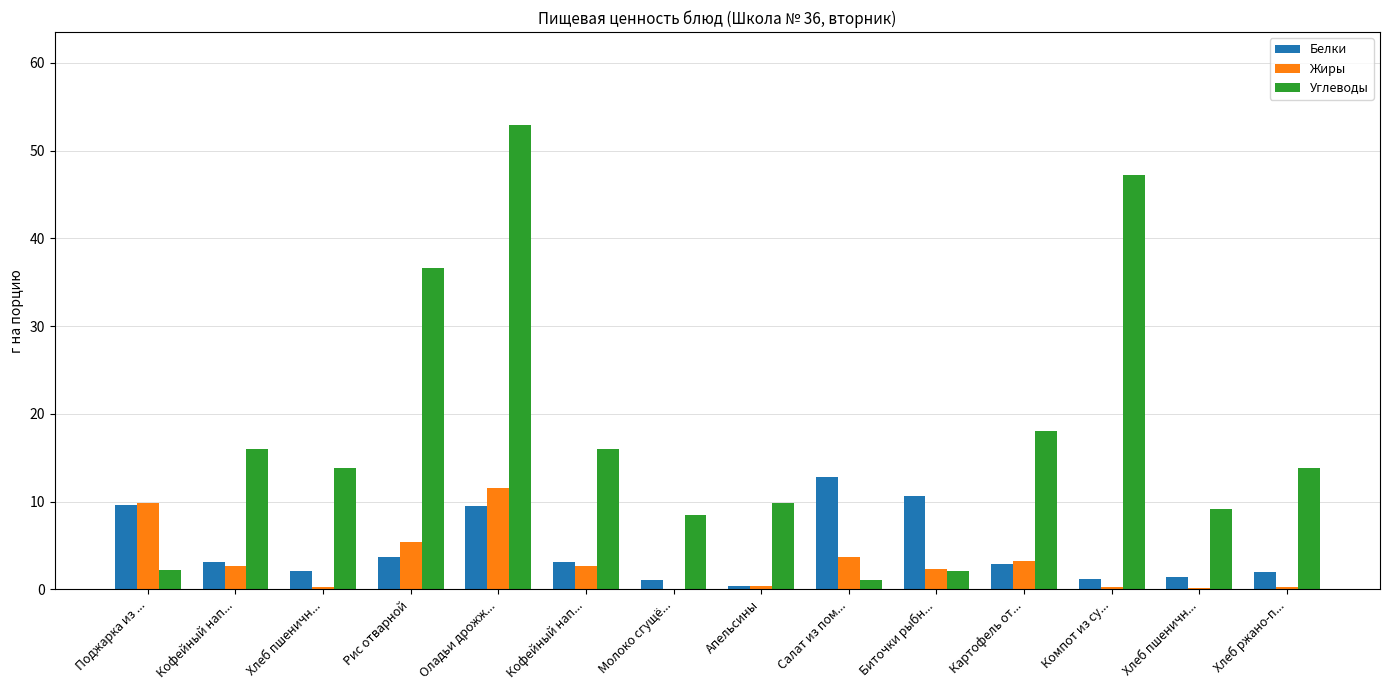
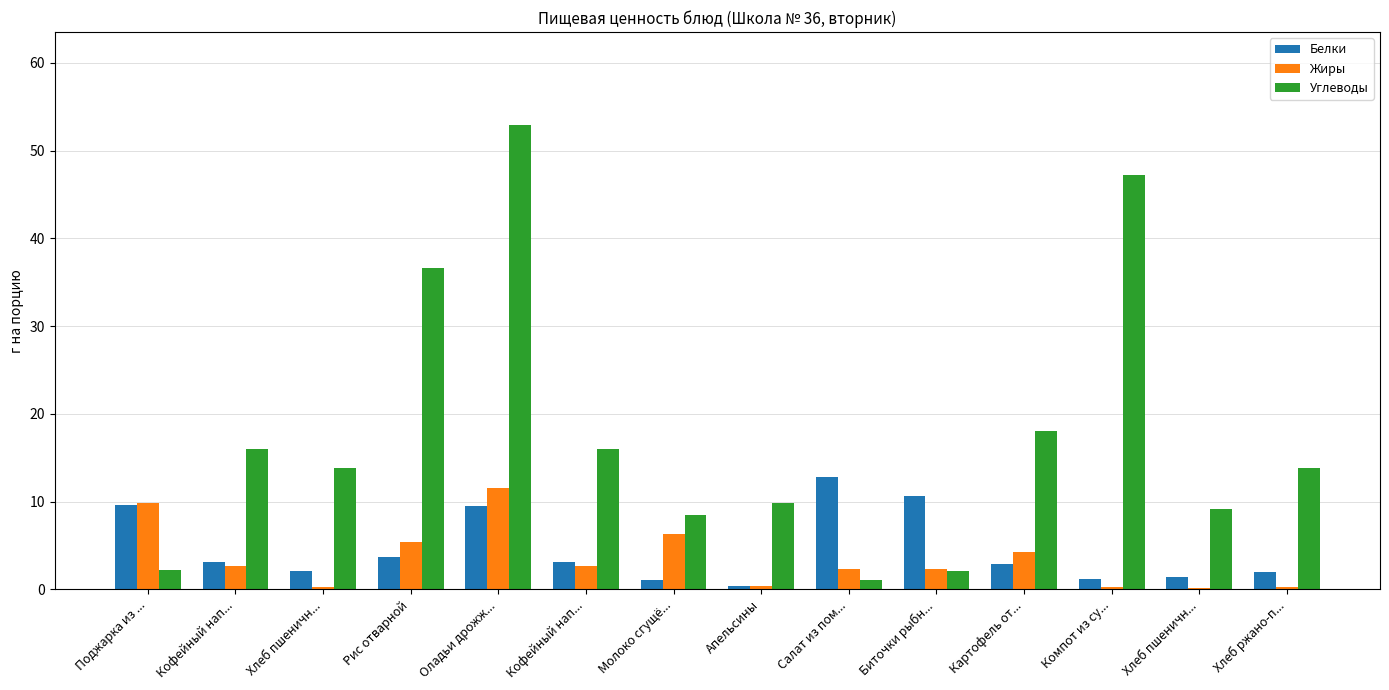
Жиры, Молоко сгущё...: 0 -> 6
Жиры, Салат из пом...: 4 -> 2
Жиры, Картофель от...: 3 -> 4
